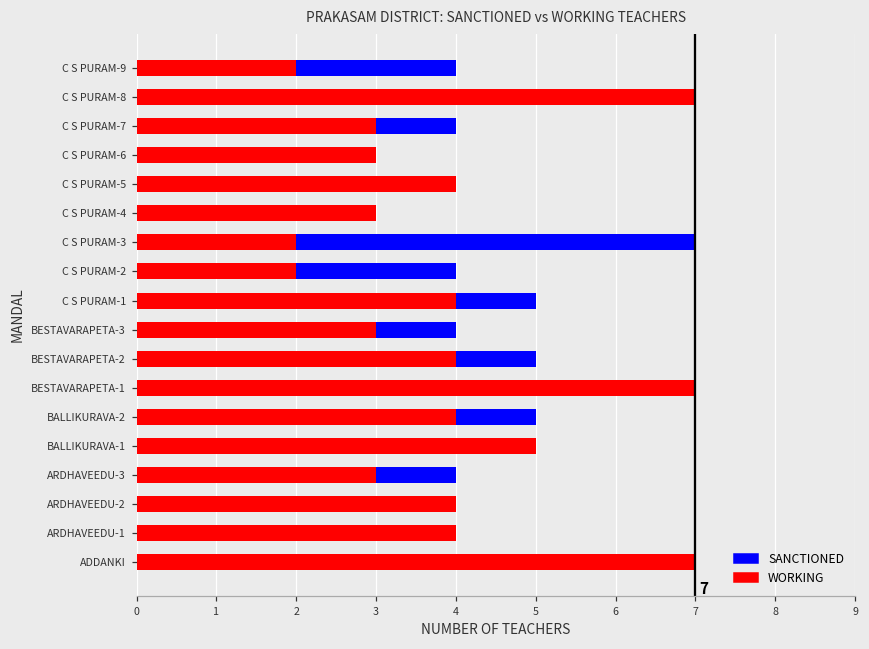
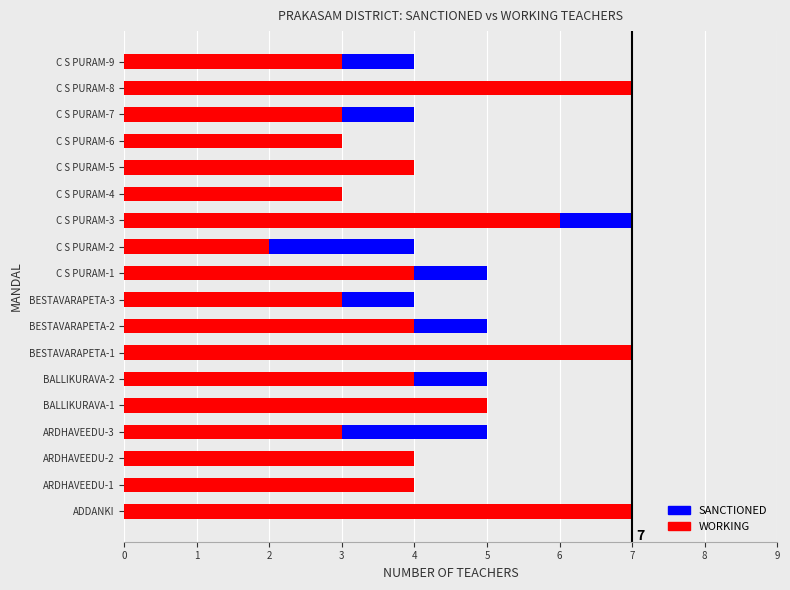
WORKING, C S PURAM-9: 2 -> 3
WORKING, C S PURAM-3: 2 -> 6
SANCTIONED, ARDHAVEEDU-3: 4 -> 5
